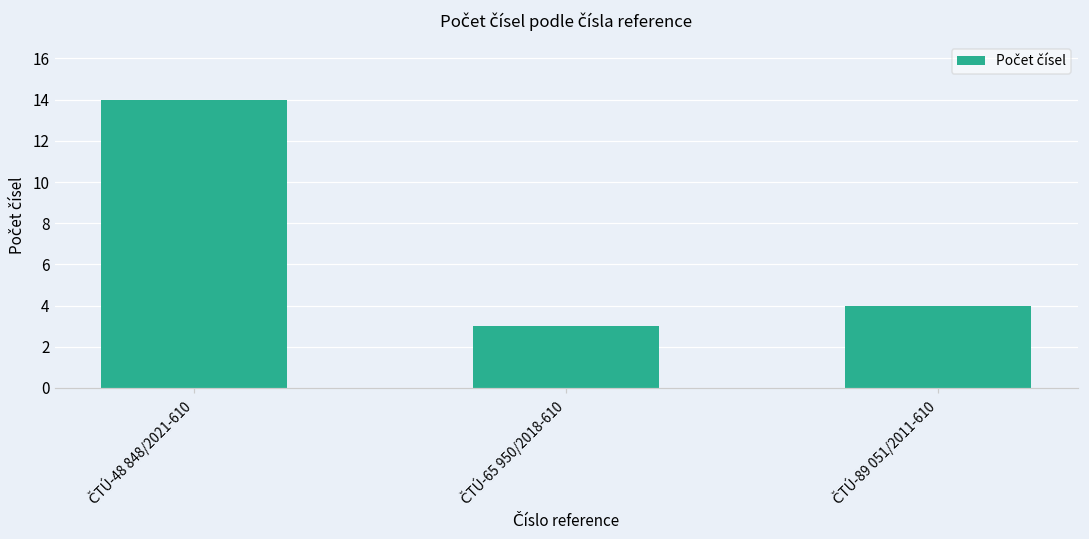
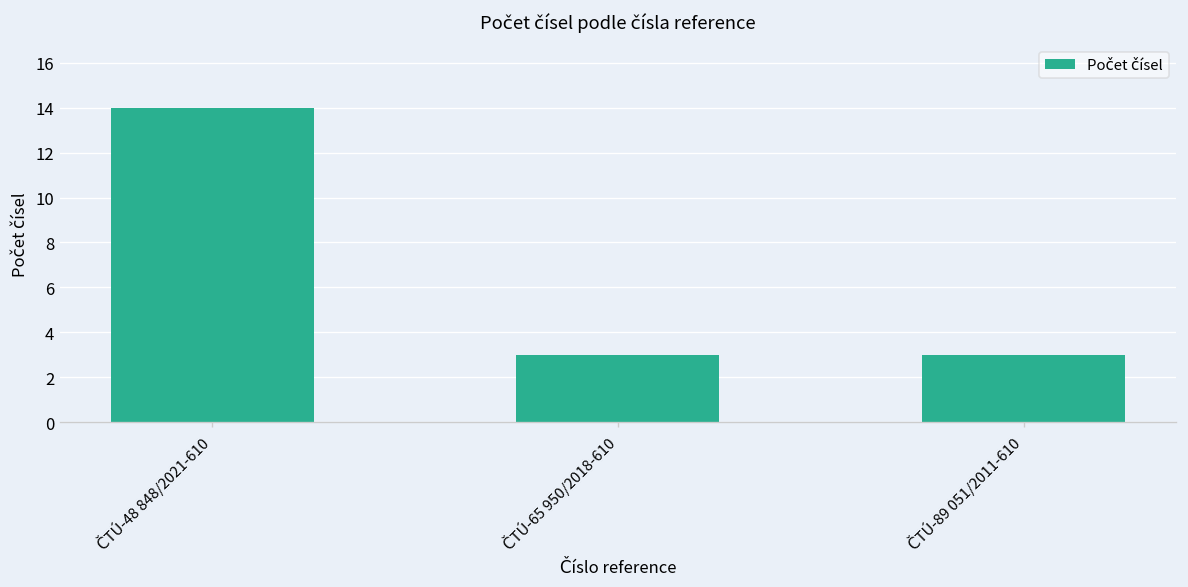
ČTÚ-89 051/2011-610: 4 -> 3
